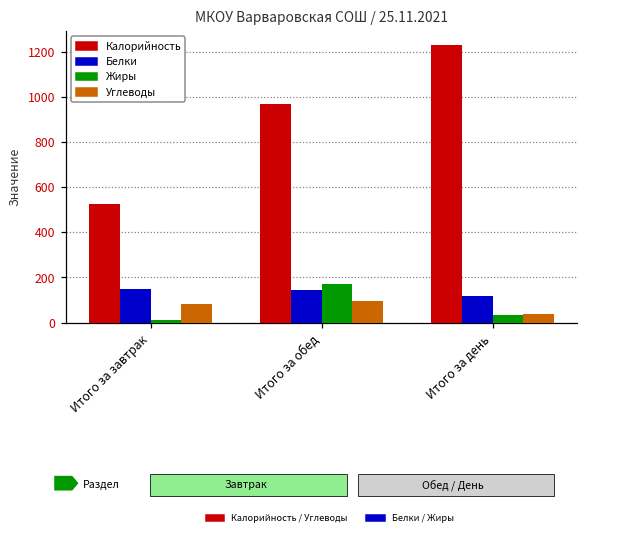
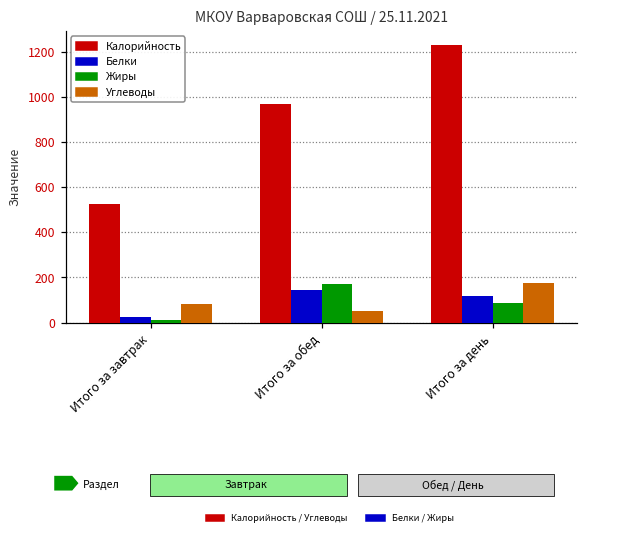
Белки, Итого за завтрак: 150 -> 30
Углеводы, Итого за обед: 90 -> 50
Жиры, Итого за день: 30 -> 90
Углеводы, Итого за день: 40 -> 180
